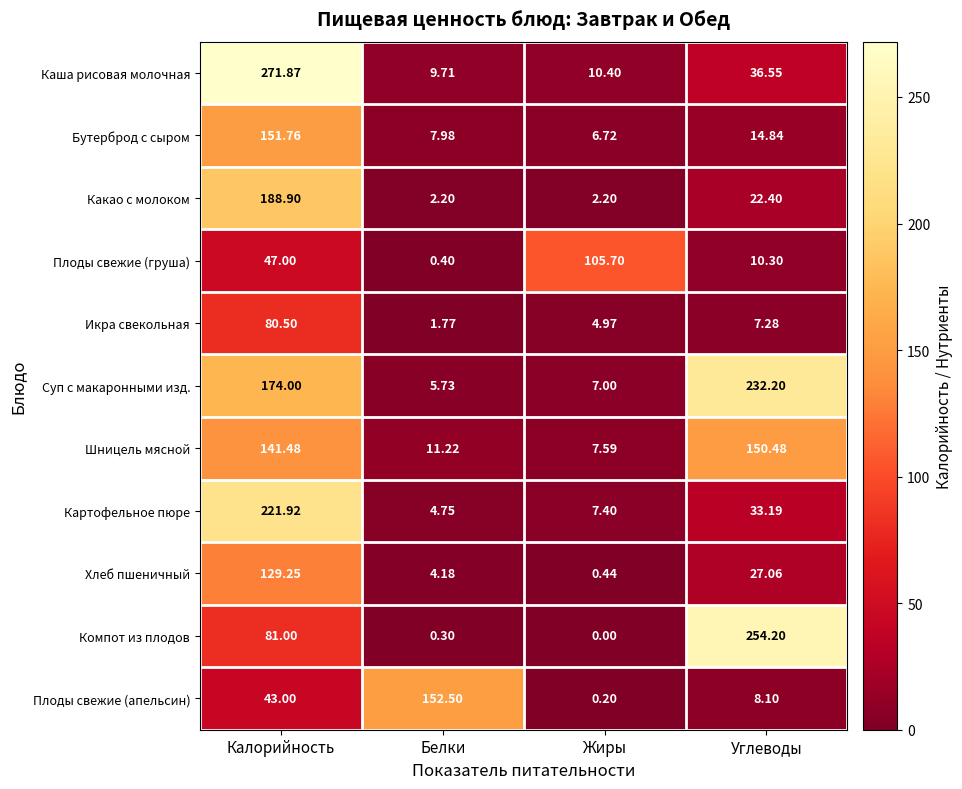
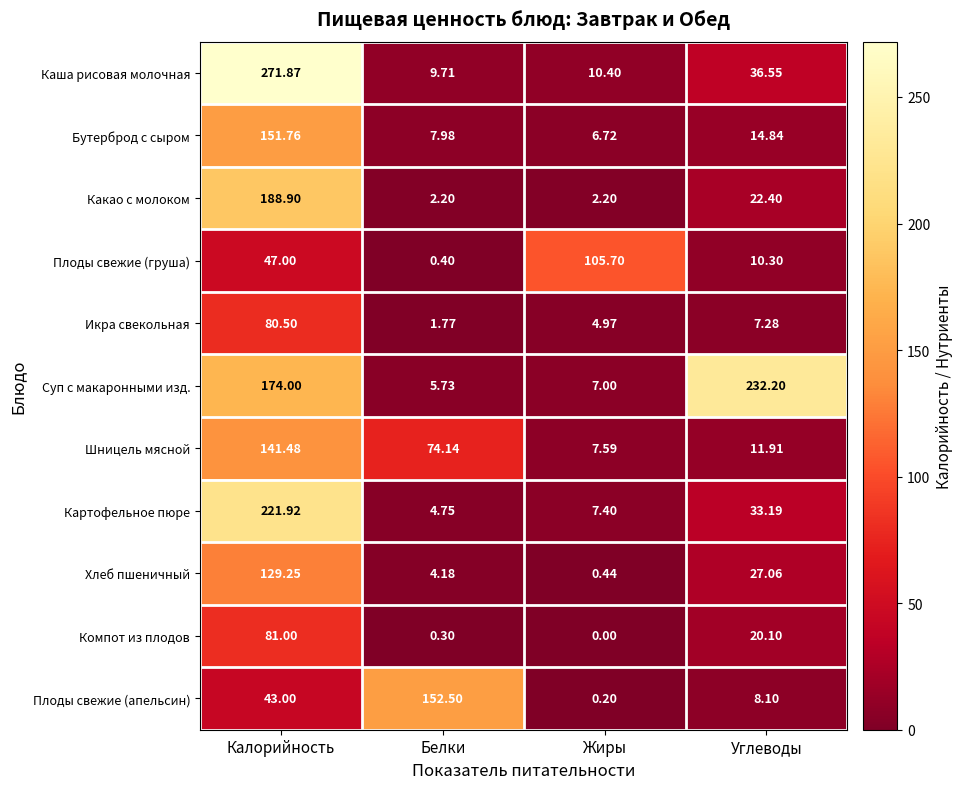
Шницель мясной, Белки: 11.22 -> 74.14
Шницель мясной, Углеводы: 150.48 -> 11.91
Компот из плодов, Углеводы: 254.20 -> 20.10
